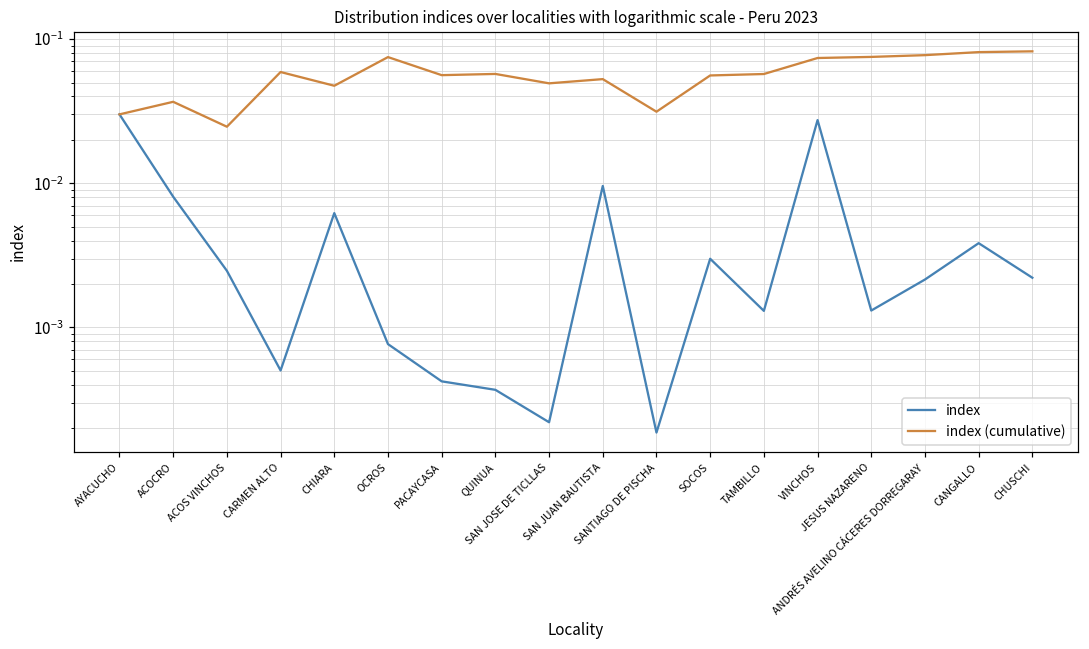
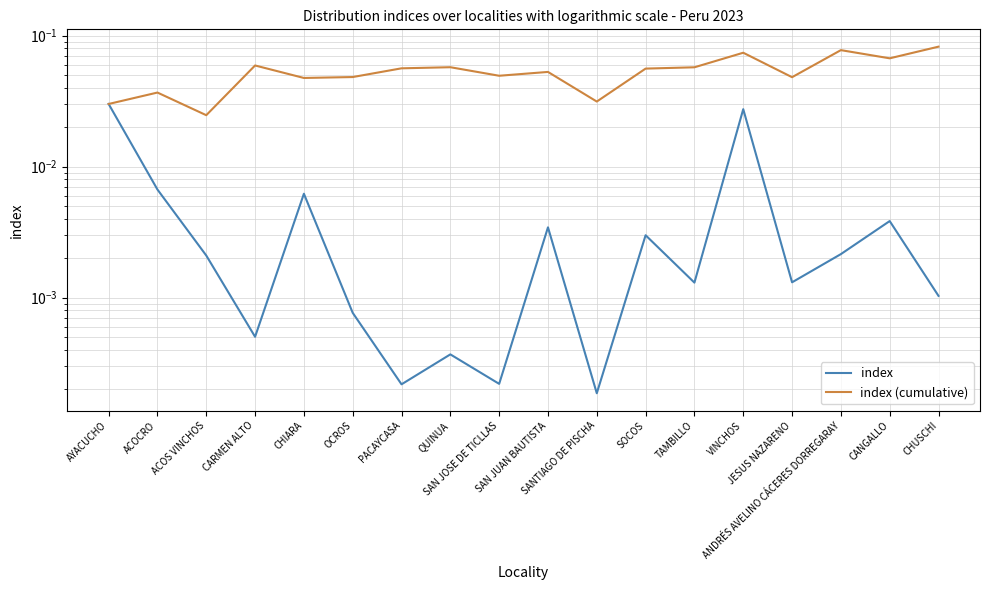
index, ACOCRO: 0.008 -> 0.007
index, ACOS VINCHOS: 0.0025 -> 0.0021
index (cumulative), OCROS: 0.08 -> 0.048
index, PACAYCASA: 0.00042 -> 0.00022
index, SAN JUAN BAUTISTA: 0.010 -> 0.0034
index (cumulative), JESUS NAZARENO: 0.08 -> 0.048
index (cumulative), CANGALLO: 0.08 -> 0.07
index, CHUSCHI: 0.0022 -> 0.0010
